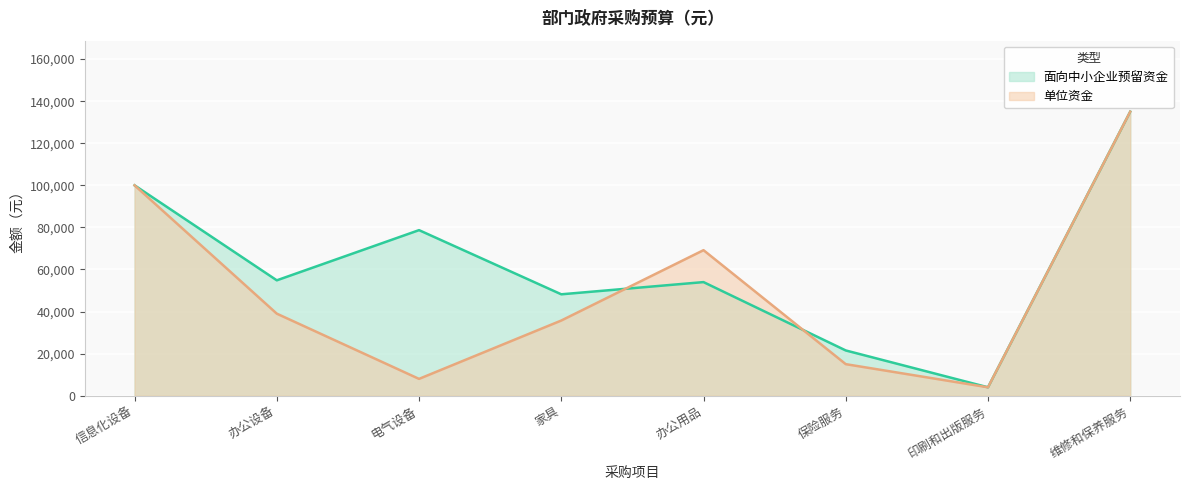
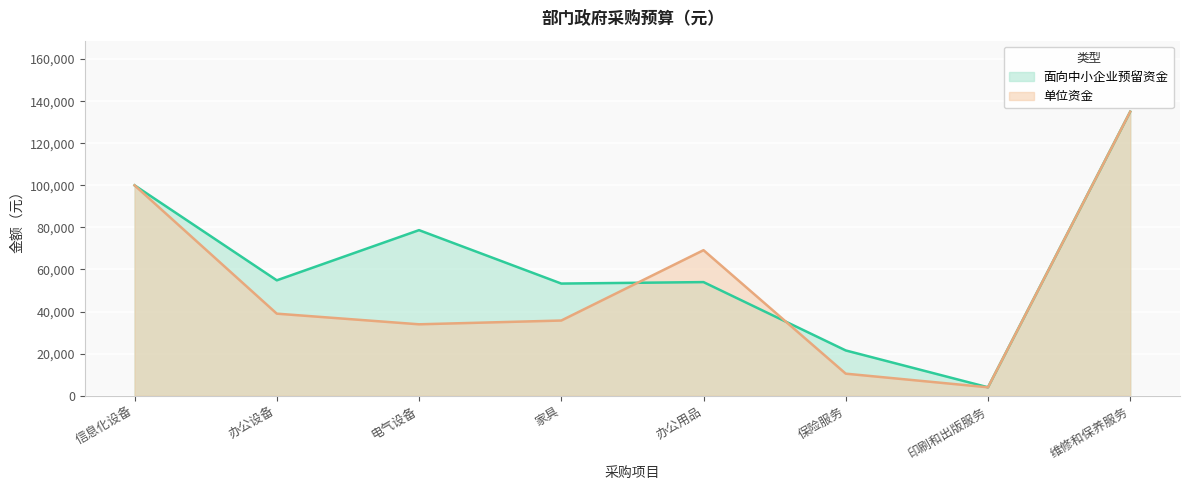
单位资金, 电气设备: 8,000 -> 34,000
面向中小企业预留资金, 家具: 48,000 -> 53,000
单位资金, 保险服务: 15,000 -> 10,000
